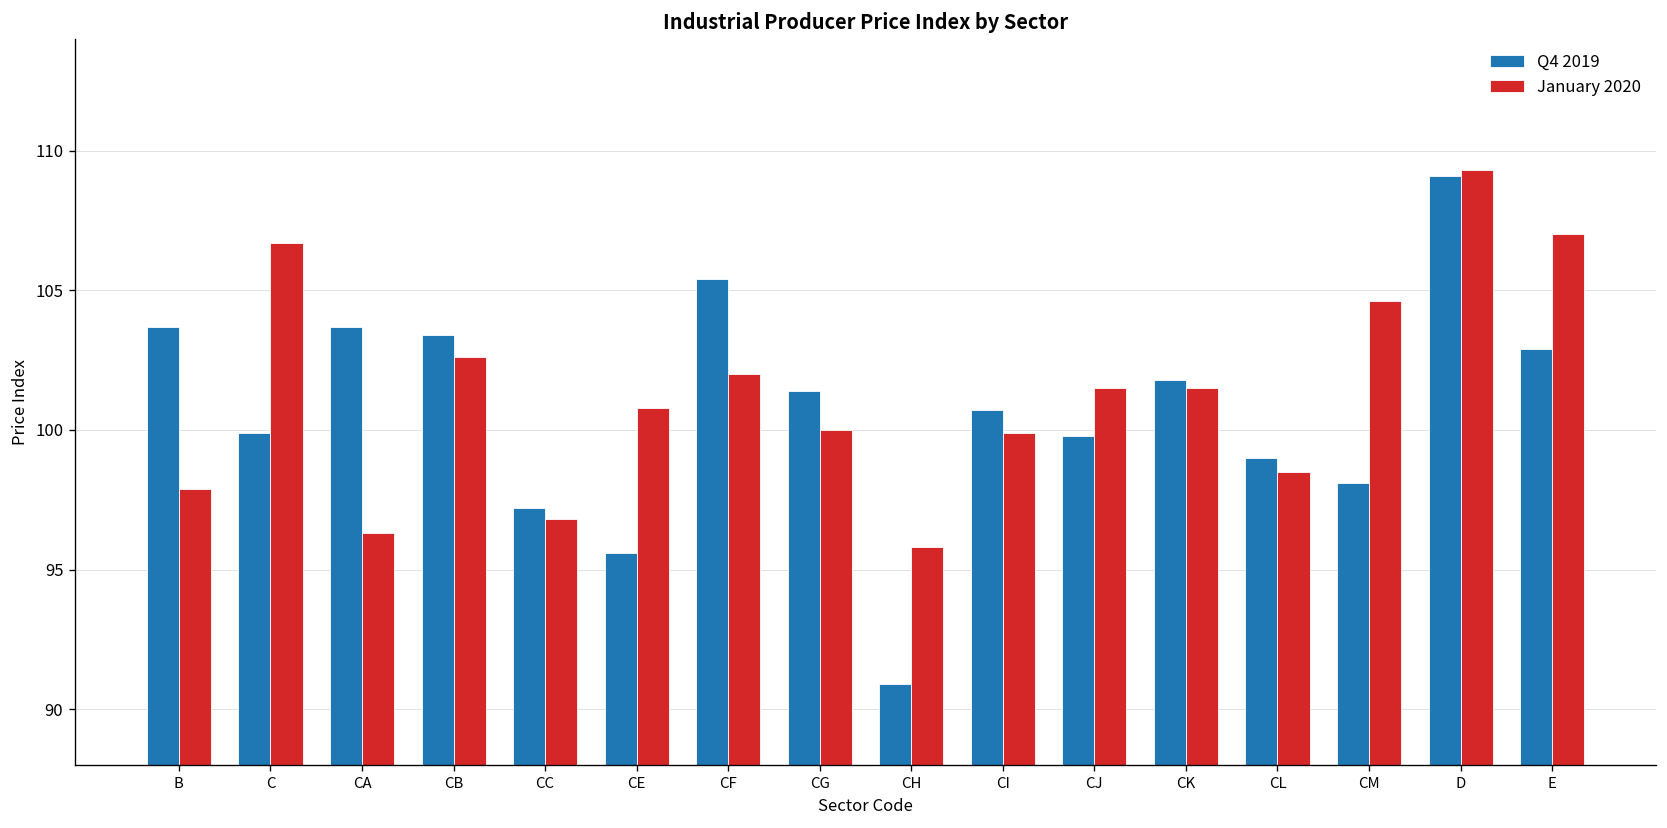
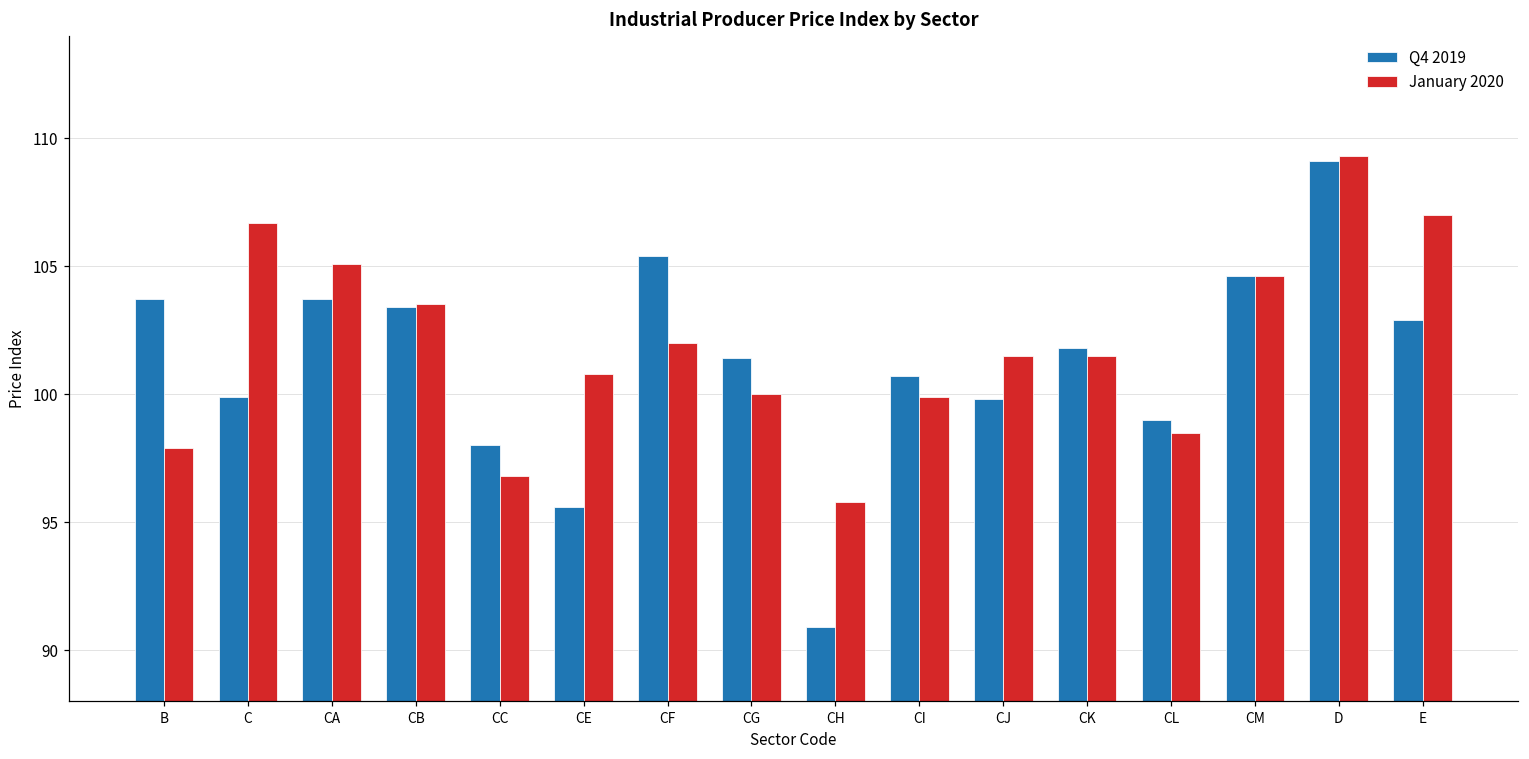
January 2020, CA: 96.3 -> 105.1
January 2020, CB: 102.6 -> 103.5
Q4 2019, CC: 97.2 -> 98.0
Q4 2019, CM: 98.1 -> 104.6
